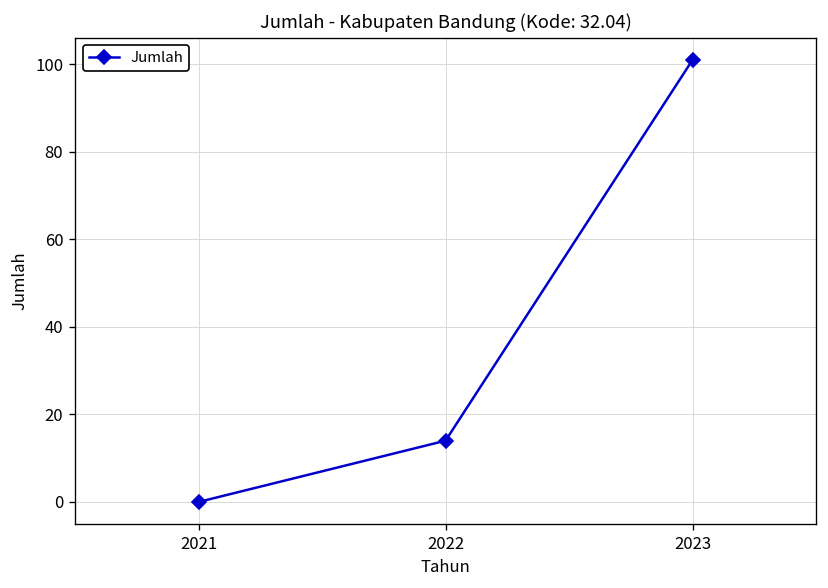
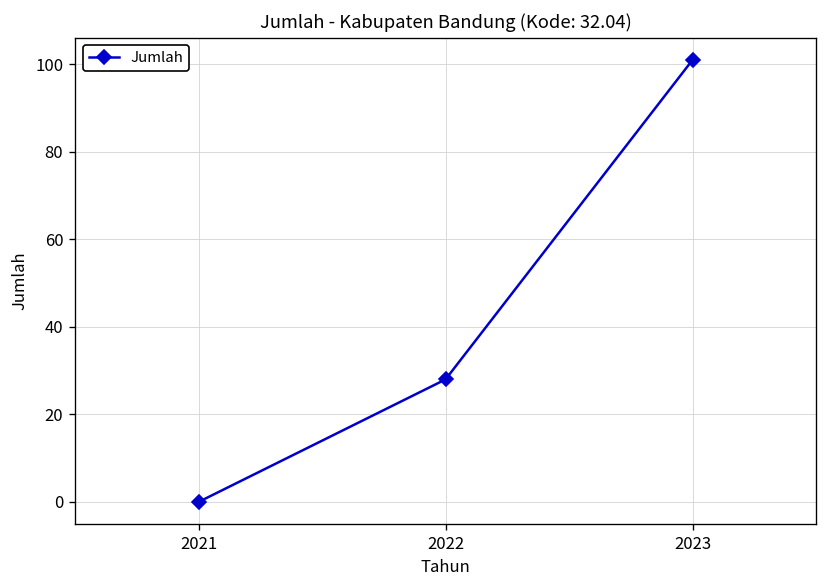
2022: 14 -> 28
